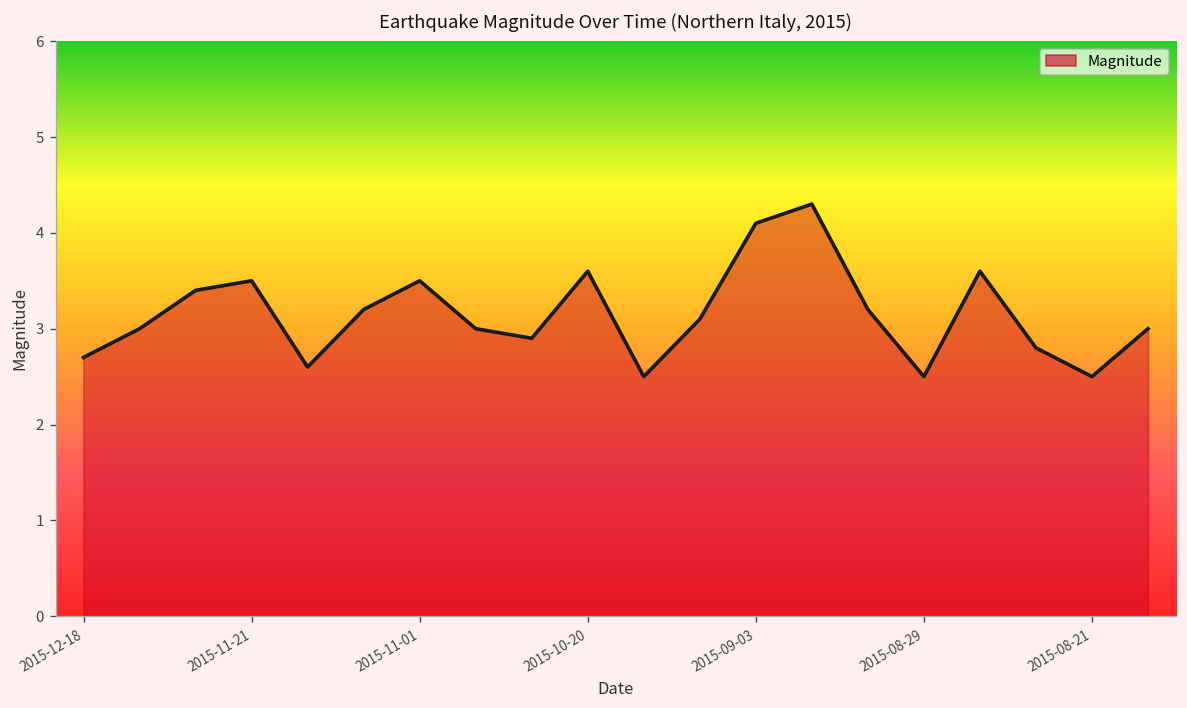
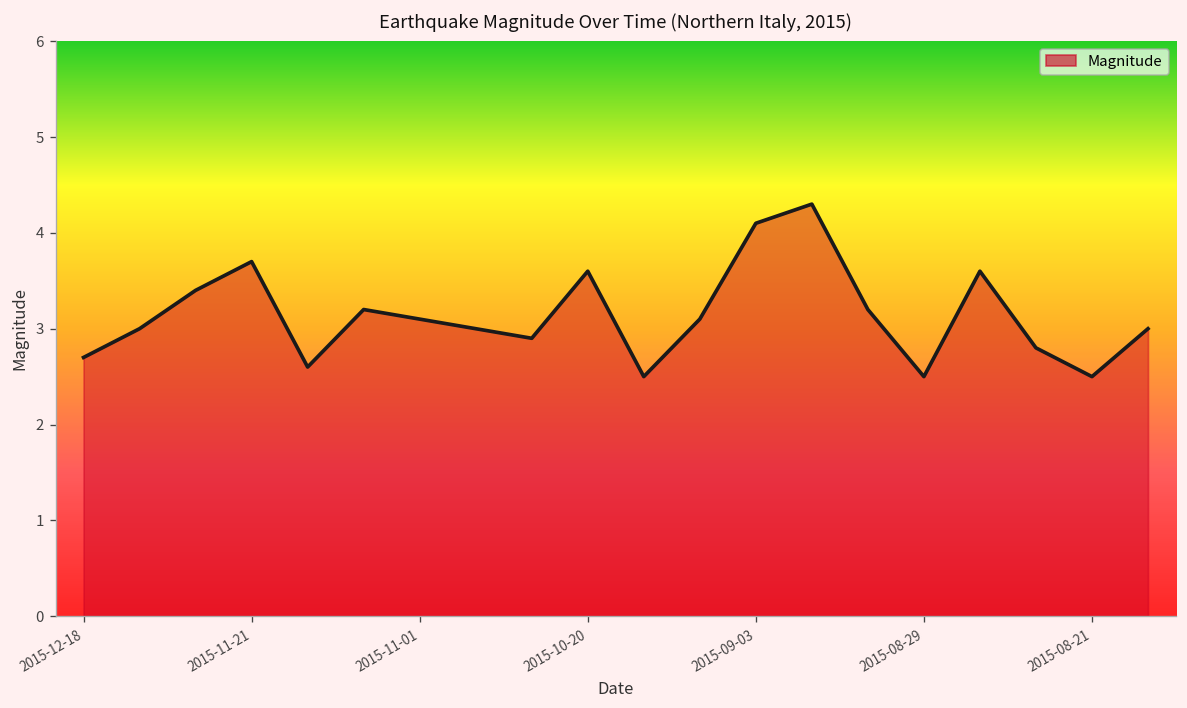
2015-11-21: 3.5 -> 3.7
2015-11-01: 3.5 -> 3.1
